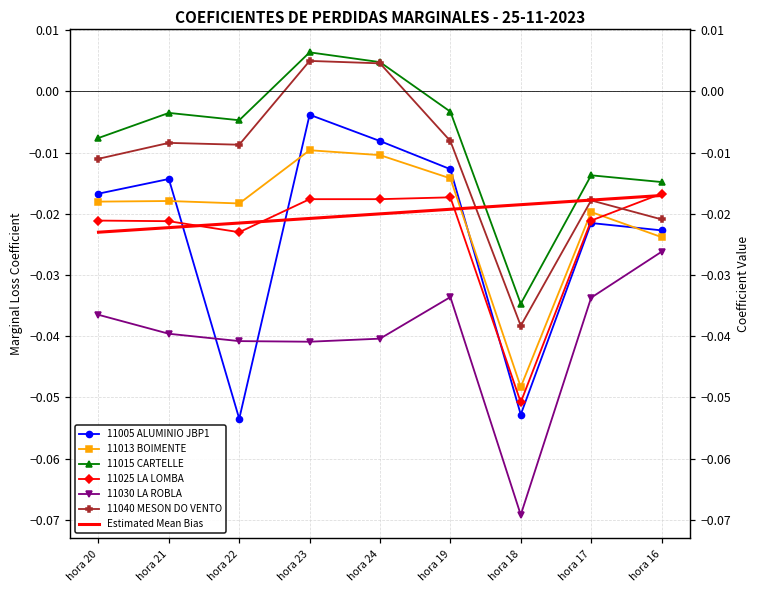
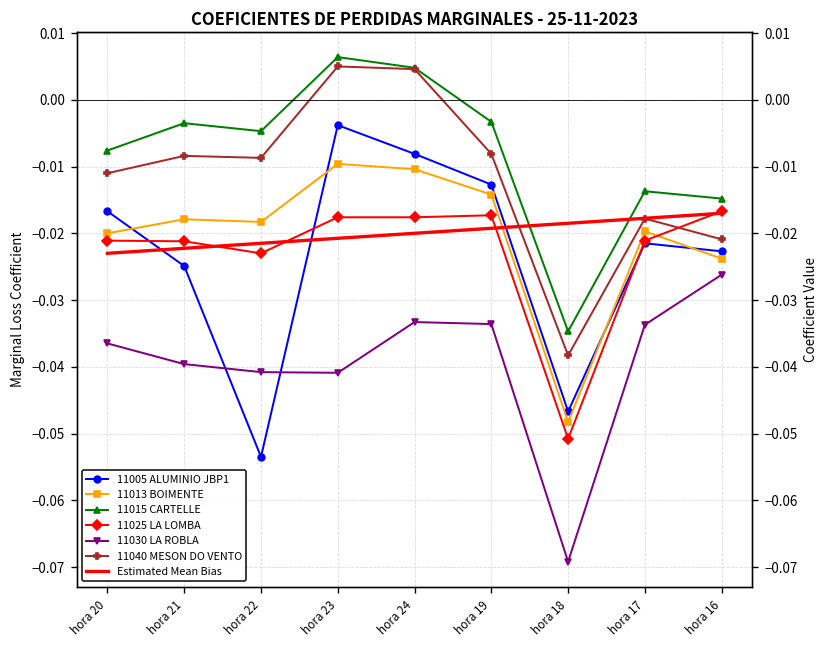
11013 BOIMENTE, hora 20: -0.018 -> -0.020
11005 ALUMINIO JBP1, hora 21: -0.014 -> -0.025
11030 LA ROBLA, hora 24: -0.040 -> -0.033
11005 ALUMINIO JBP1, hora 18: -0.053 -> -0.047
